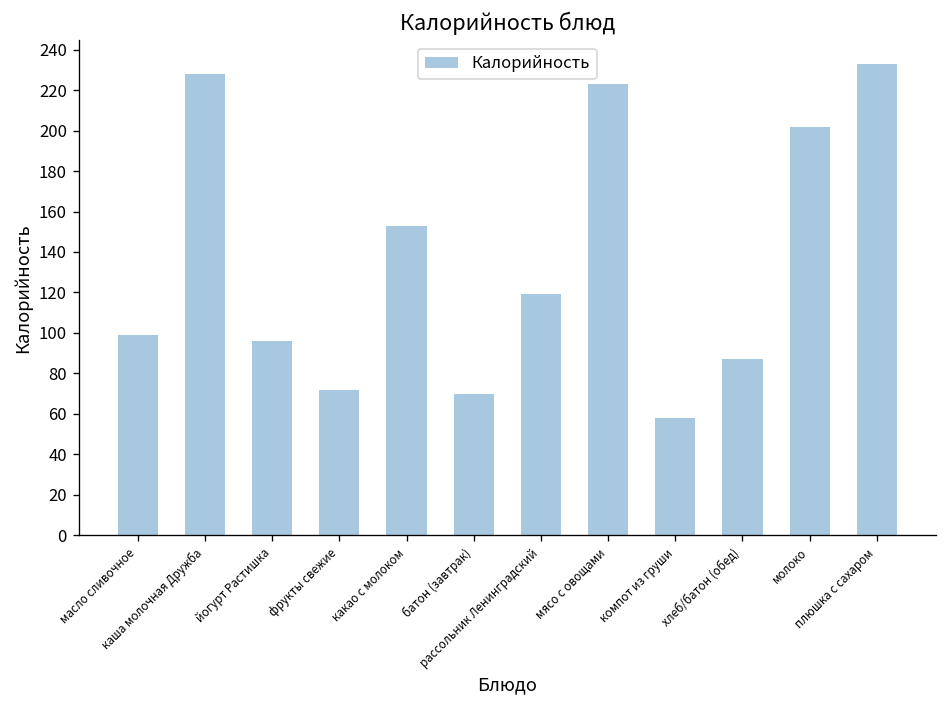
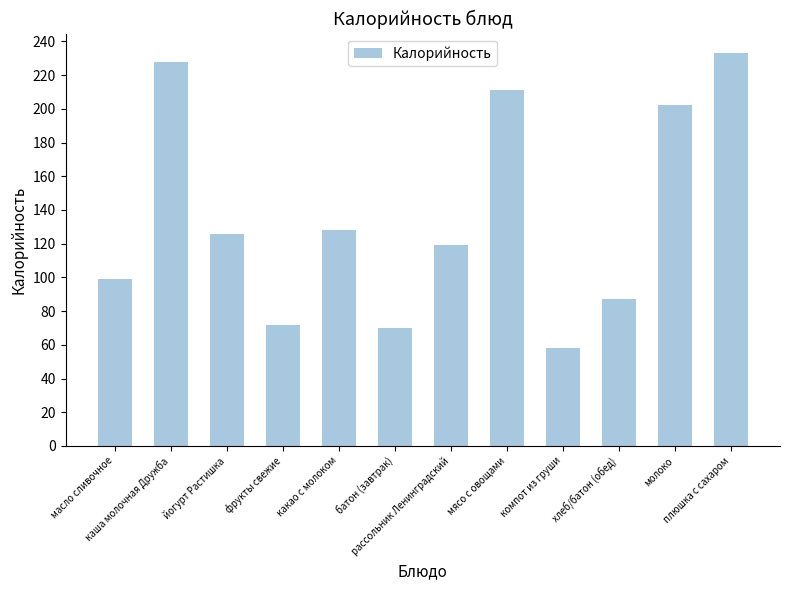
йогурт Растишка: 96 -> 126
какао с молоком: 153 -> 128
мясо с овощами: 223 -> 211
